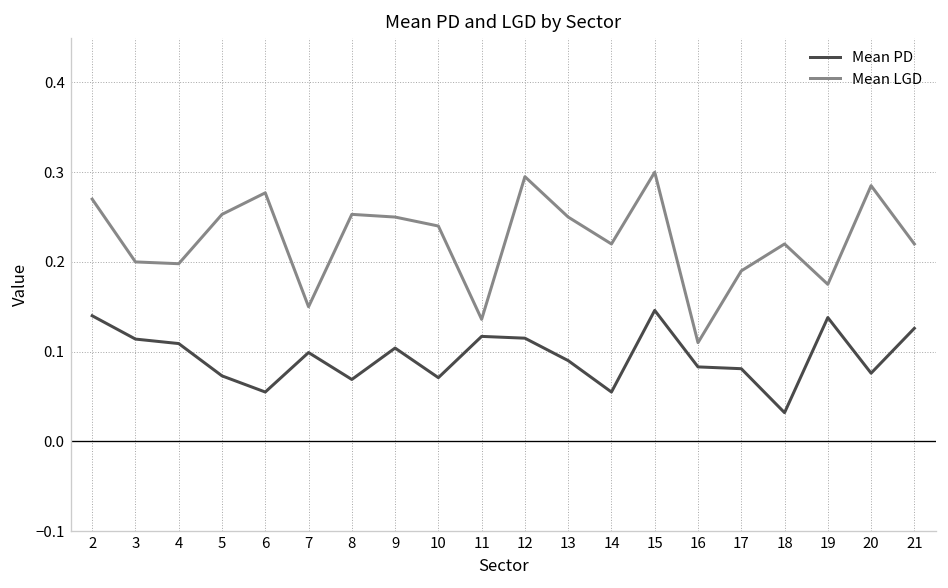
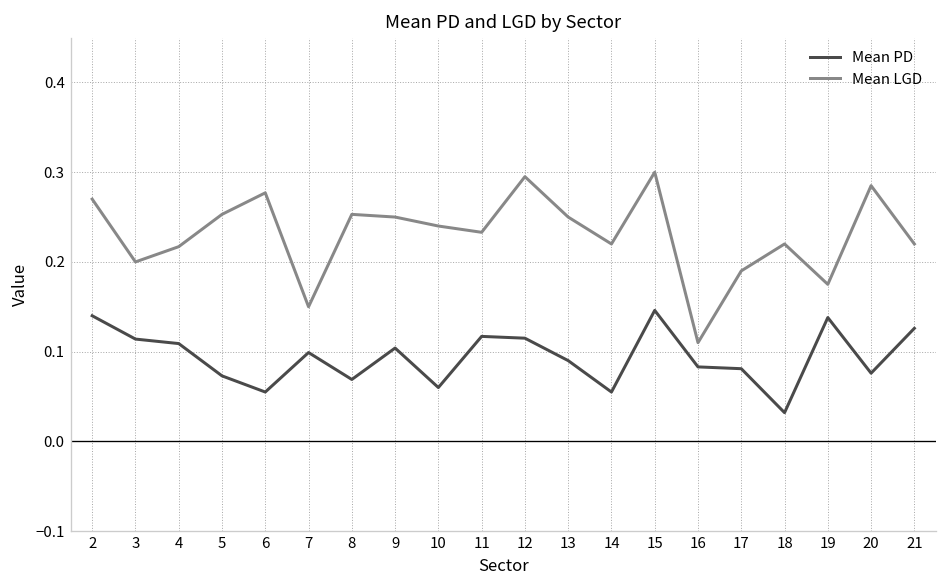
Mean LGD, 4: 0.20 -> 0.22
Mean PD, 10: 0.07 -> 0.06
Mean LGD, 11: 0.14 -> 0.23
